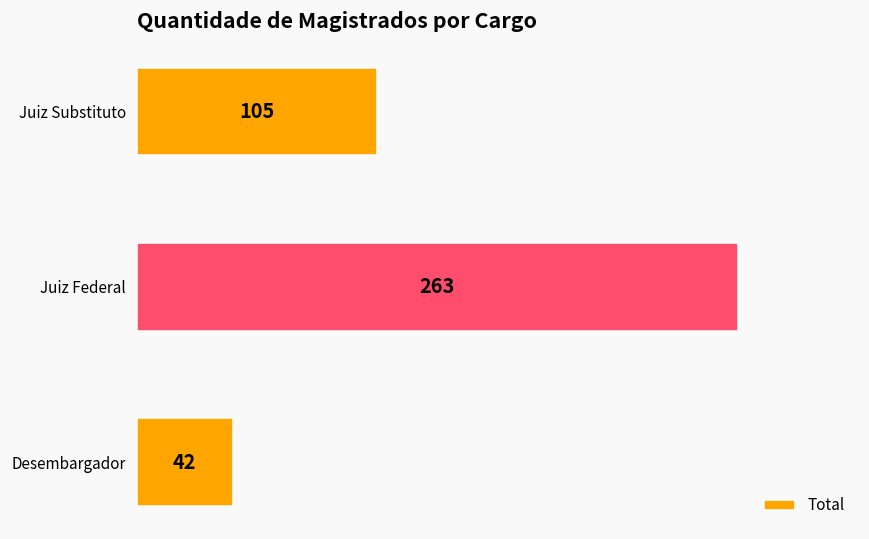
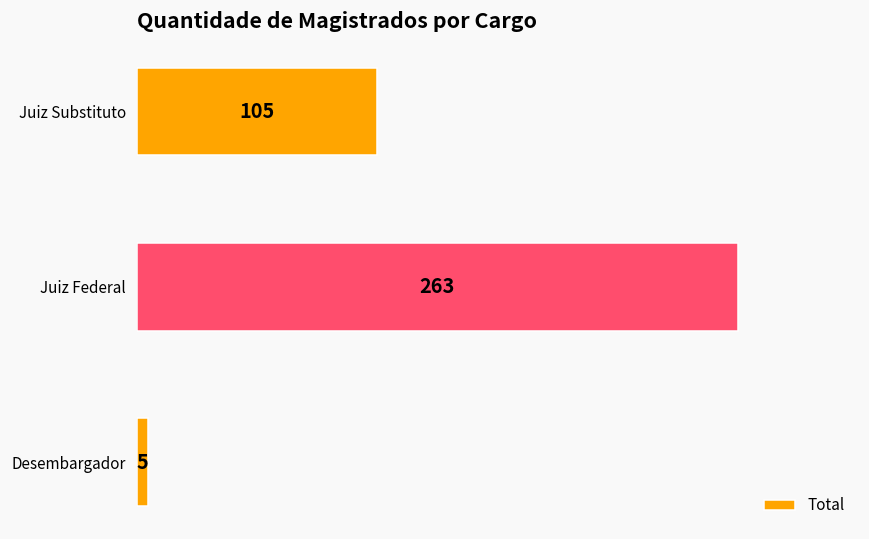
Desembargador: 42 -> 5
